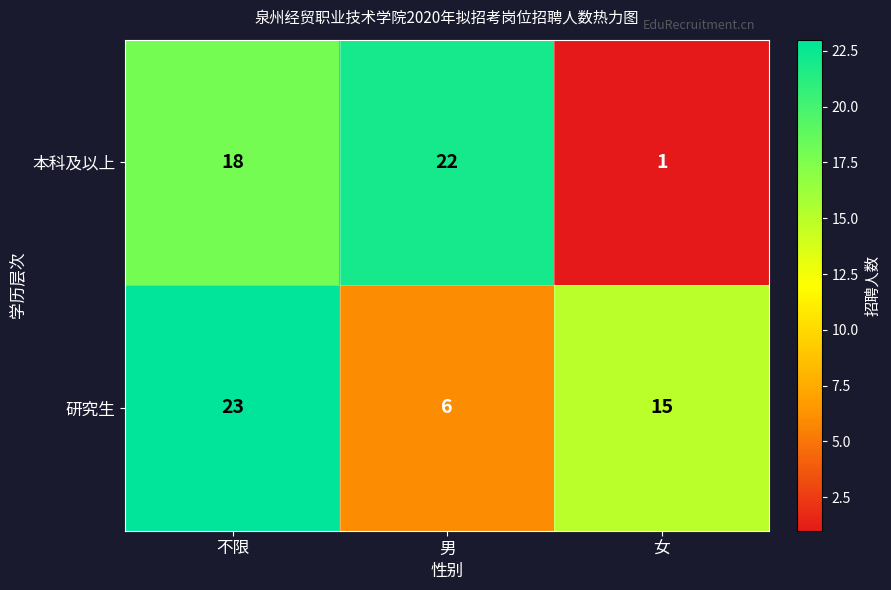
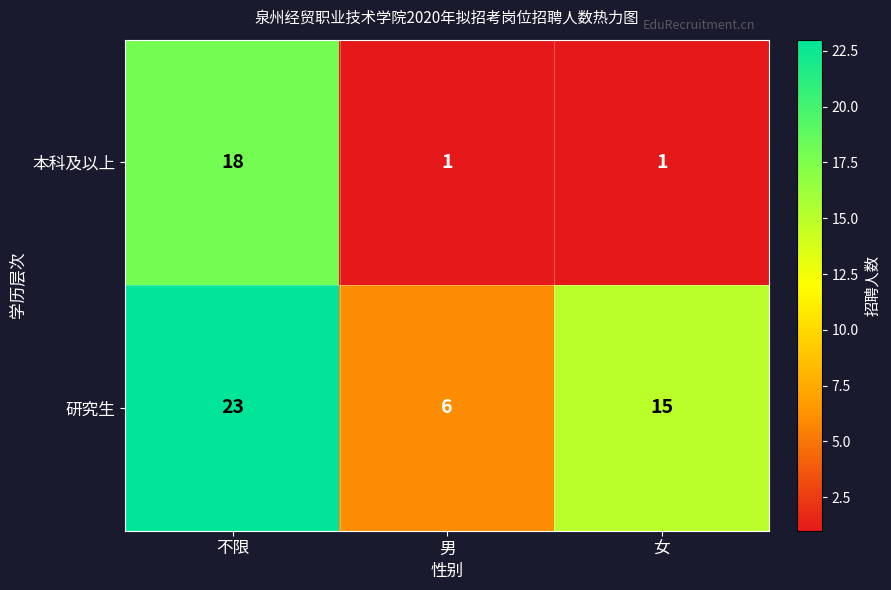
本科及以上, 男: 22 -> 1
